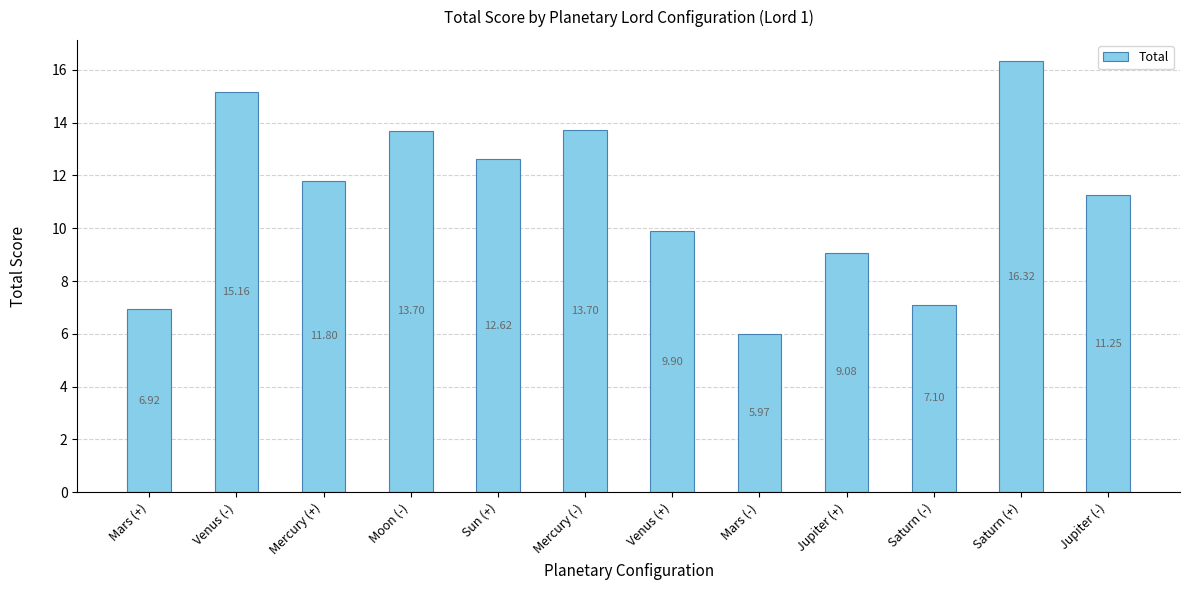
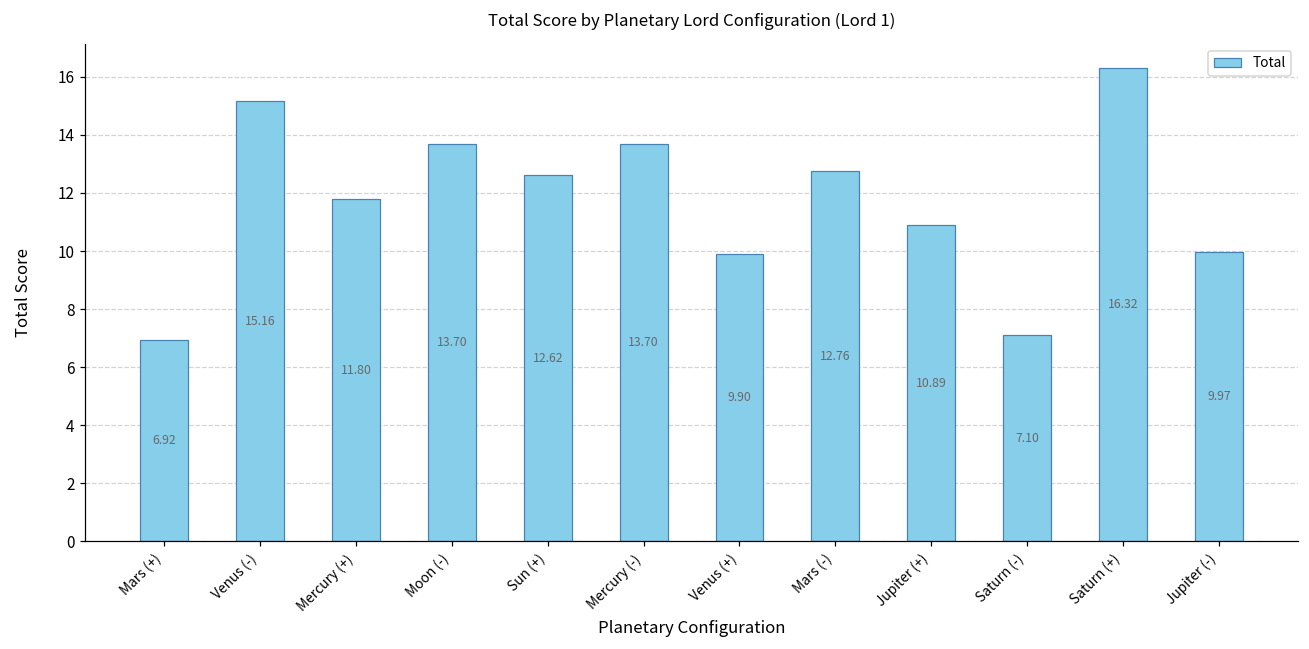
Mars (-): 5.97 -> 12.76
Jupiter (+): 9.08 -> 10.89
Jupiter (-): 11.25 -> 9.97
